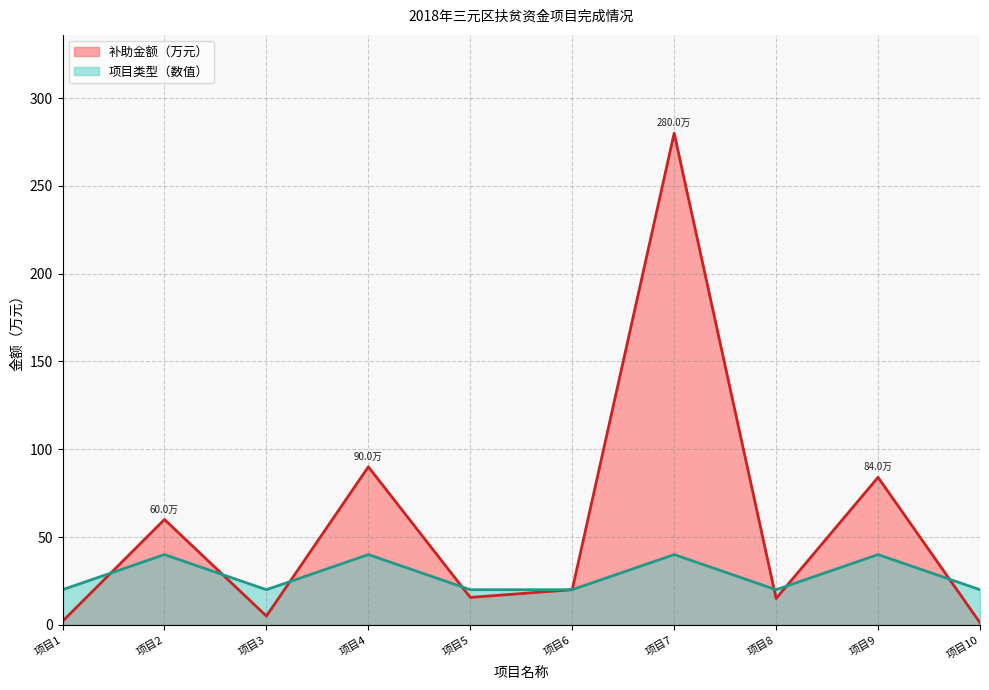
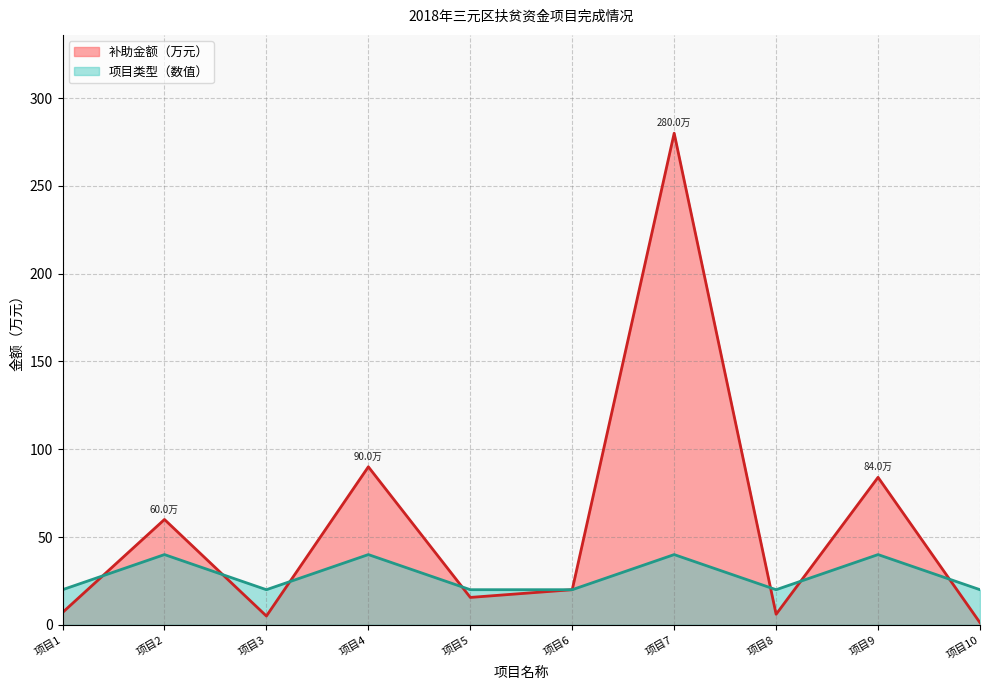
补助金额（万元）, 项目1: 2 -> 7
补助金额（万元）, 项目8: 15 -> 6
